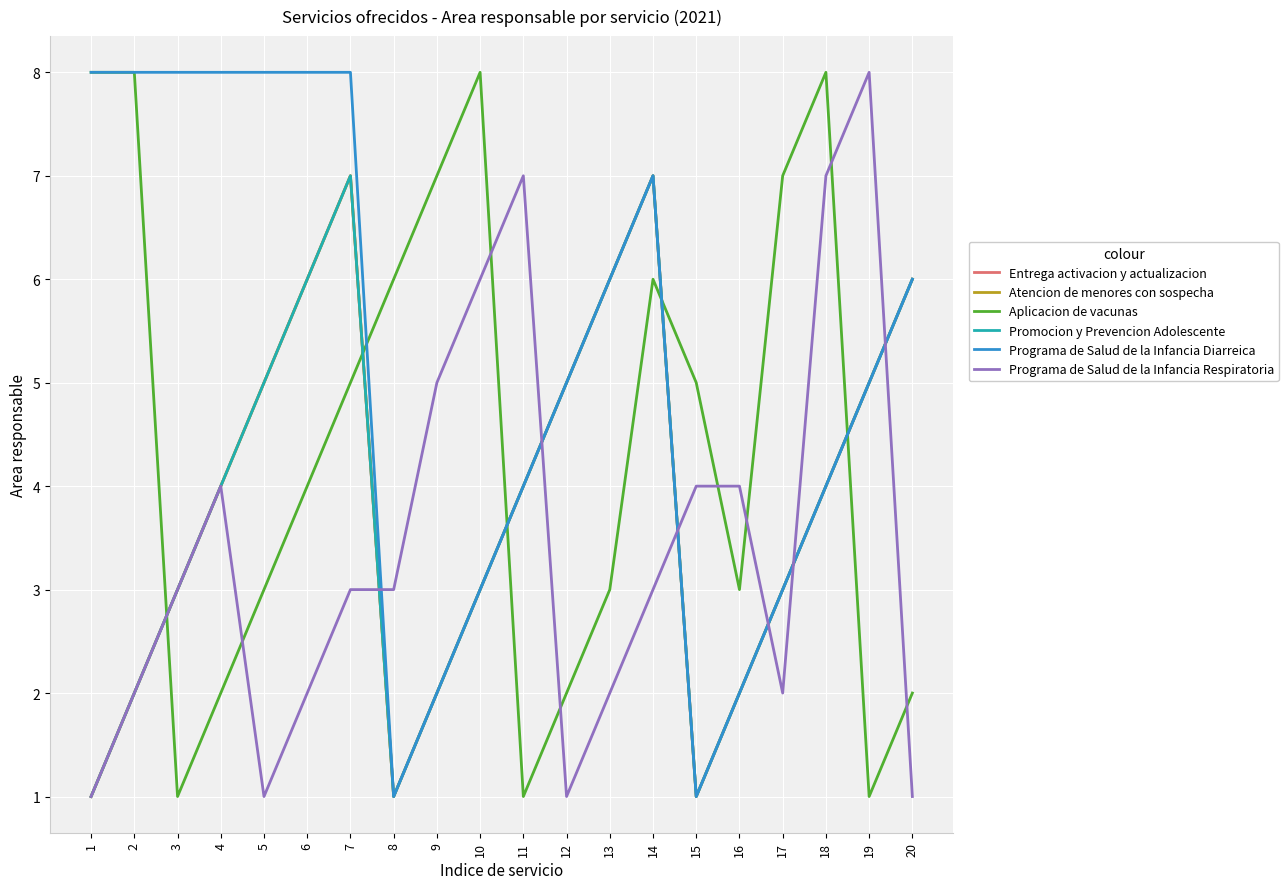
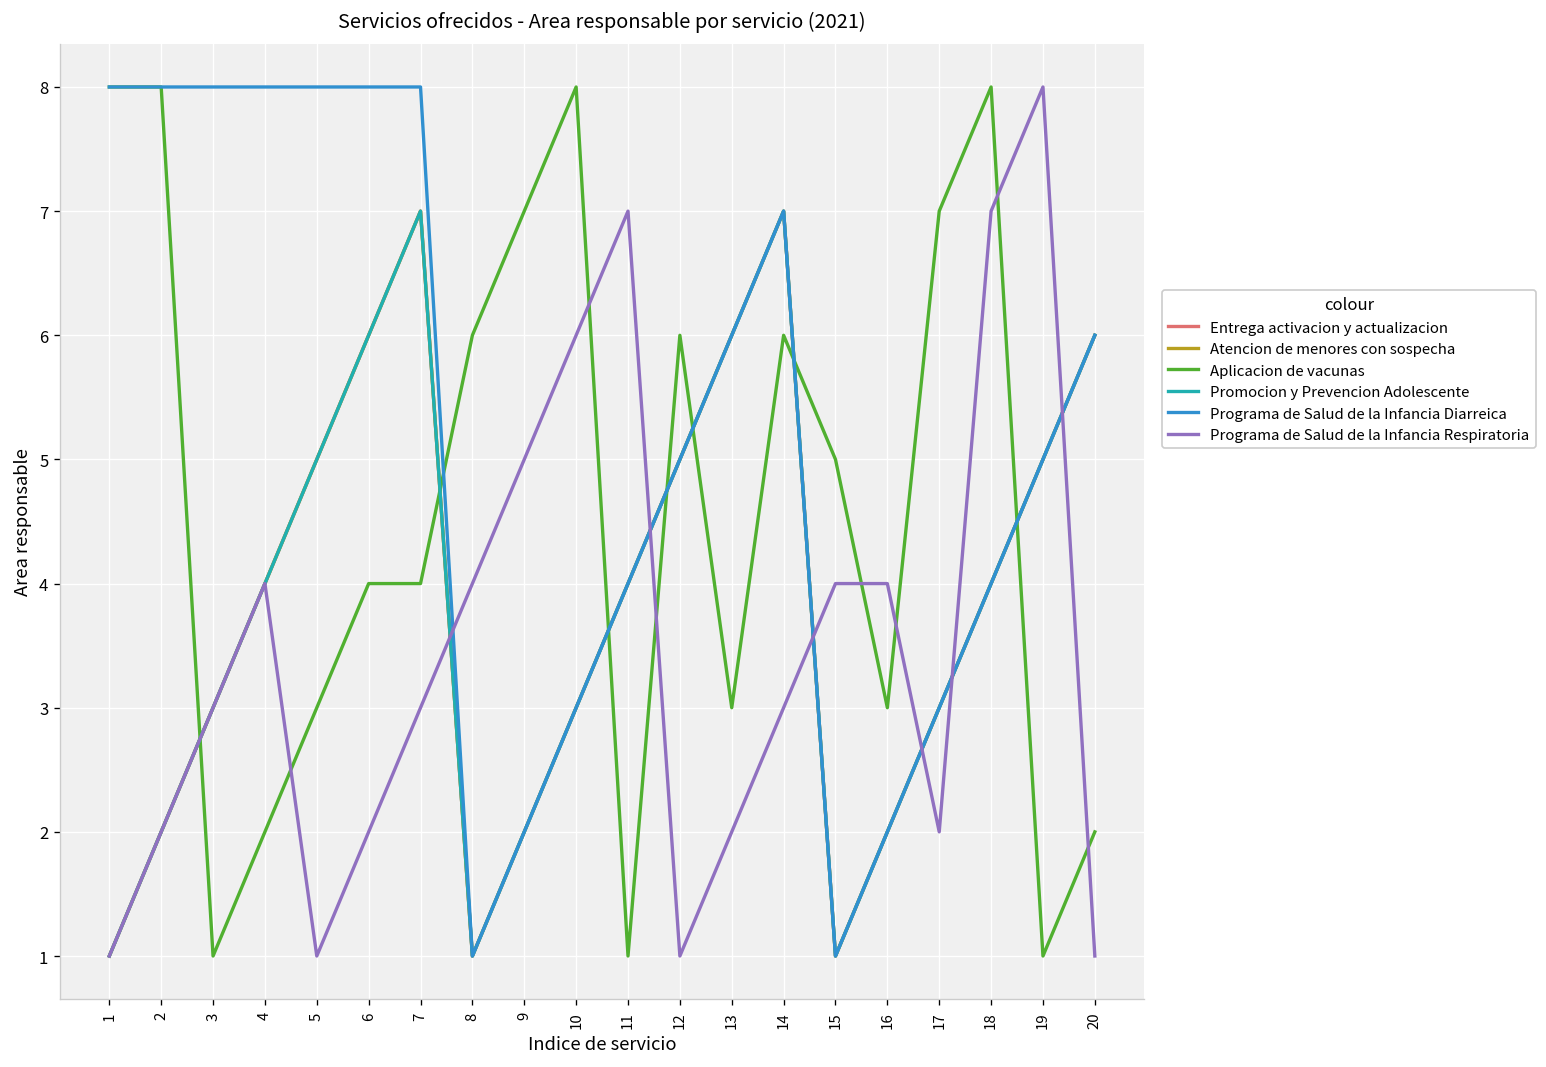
Aplicacion de vacunas, 7: 5 -> 4
Programa de Salud de la Infancia Respiratoria, 8: 3 -> 4
Aplicacion de vacunas, 12: 2 -> 6
